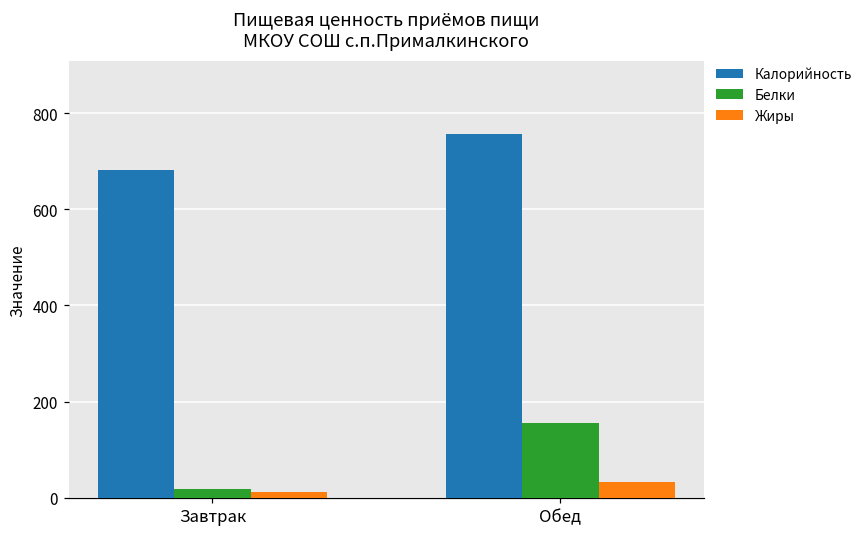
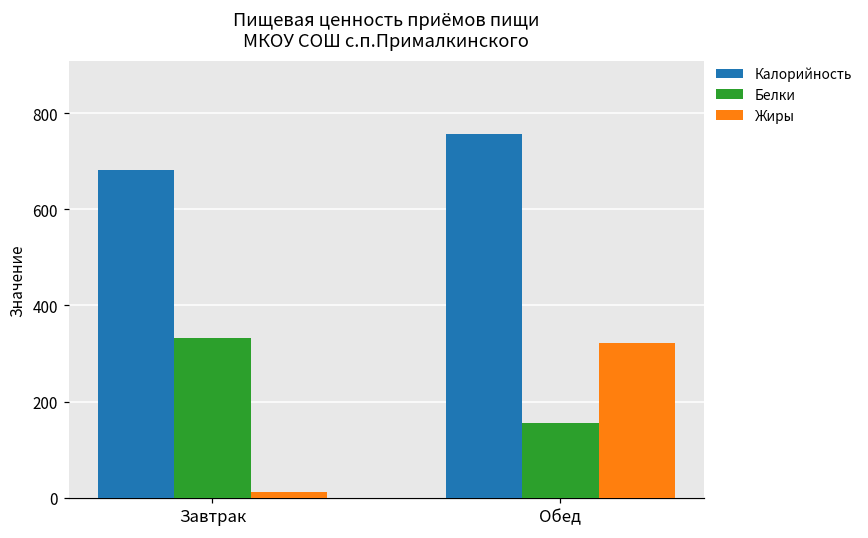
Белки, Завтрак: 20 -> 330
Жиры, Обед: 30 -> 320
